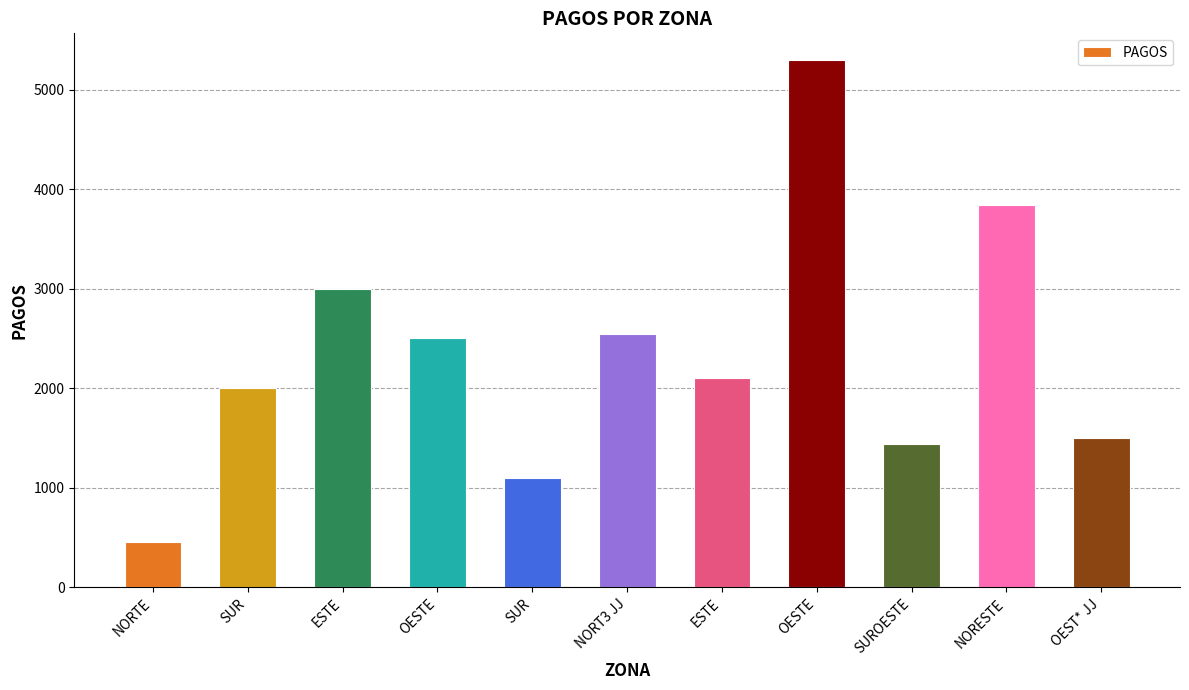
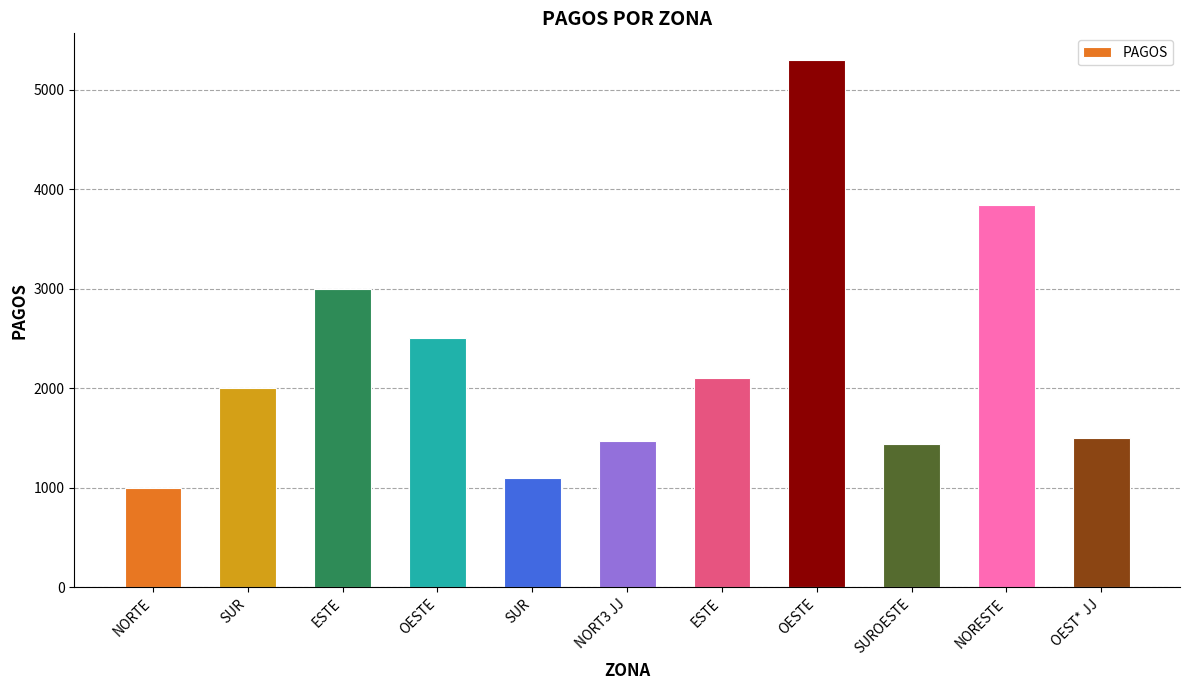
NORTE: 500 -> 1000
NORT3 JJ: 2500 -> 1500
